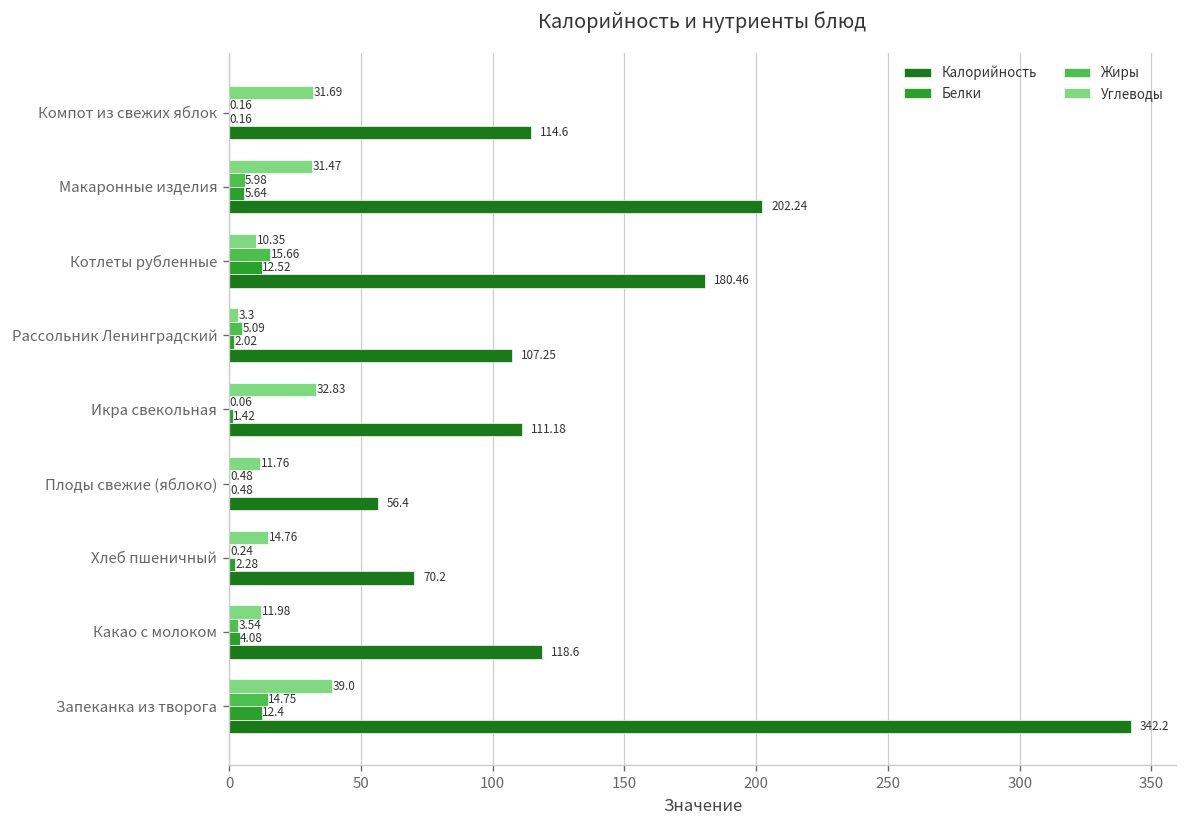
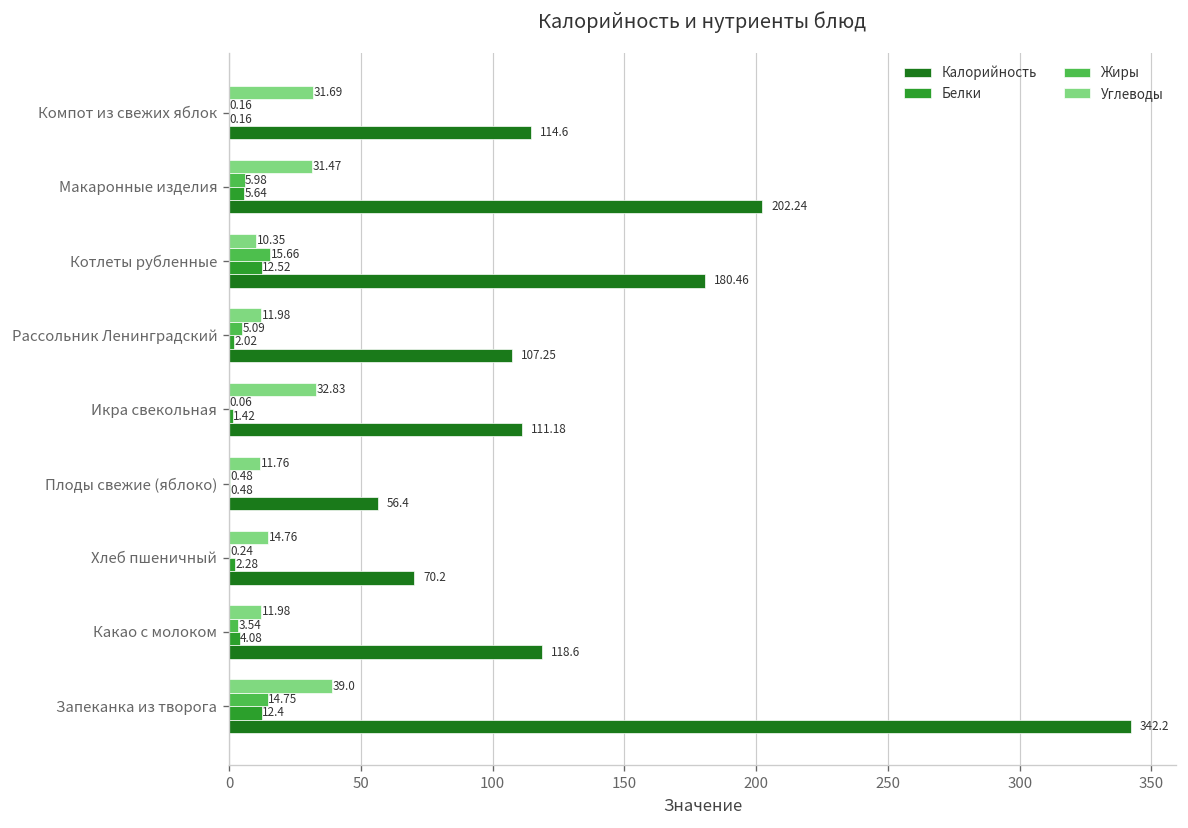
Углеводы, Рассольник Ленинградский: 3.3 -> 11.98
